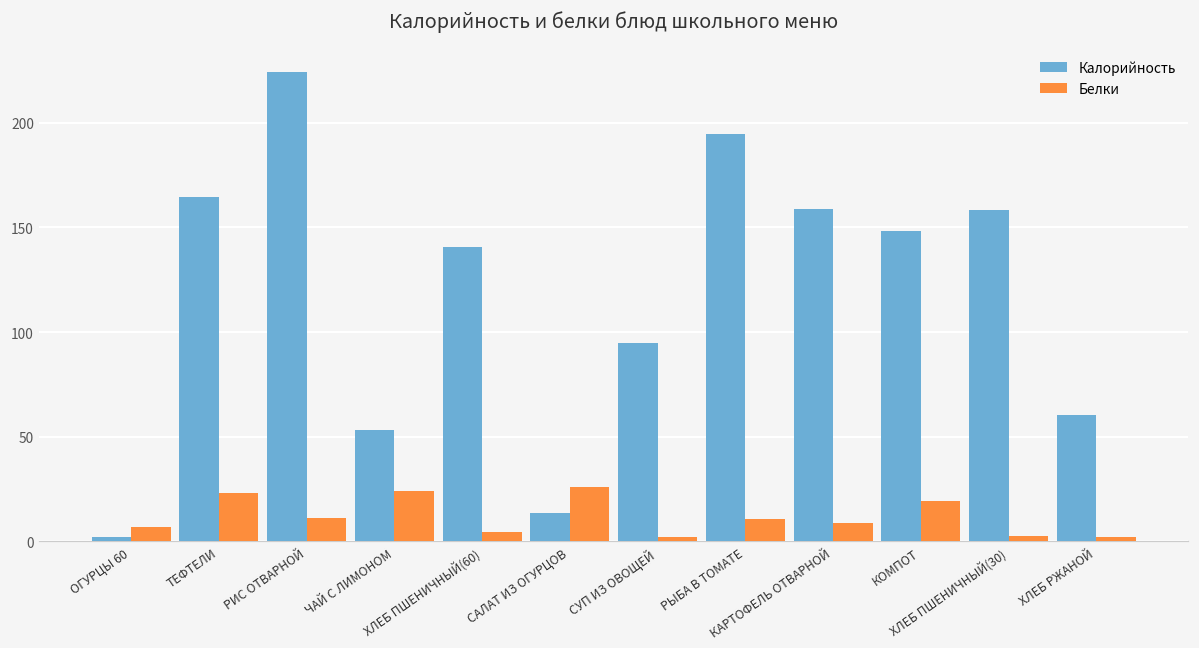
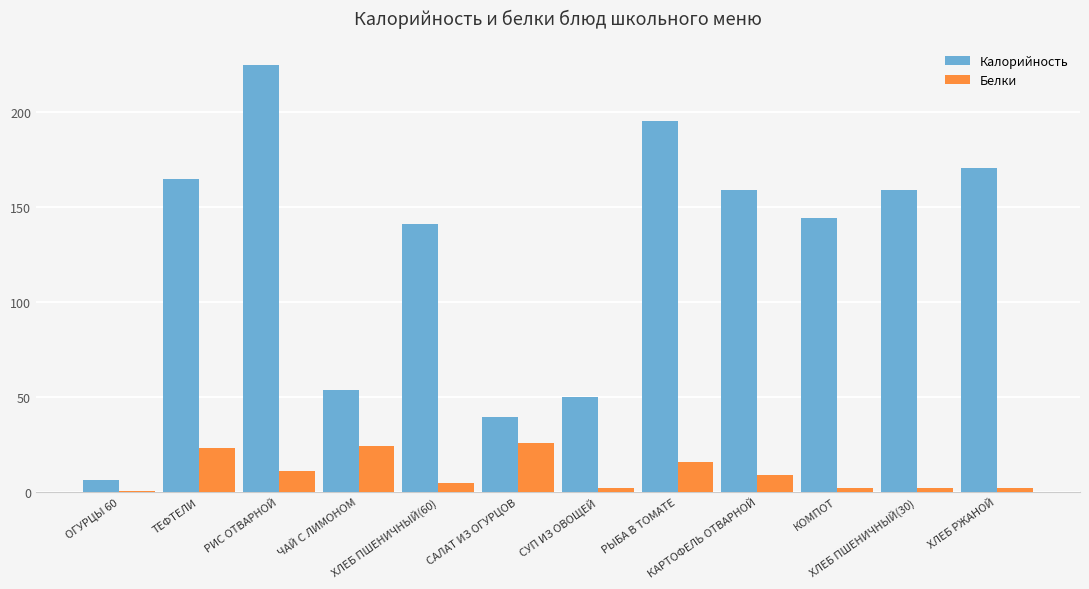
Калорийность, ОГУРЦЫ 60: 2 -> 7
Белки, ОГУРЦЫ 60: 7 -> 0
Калорийность, САЛАТ ИЗ ОГУРЦОВ: 13 -> 39
Калорийность, СУП ИЗ ОВОЩЕЙ: 95 -> 50
Белки, РЫБА В ТОМАТЕ: 11 -> 16
Калорийность, КОМПОТ: 148 -> 144
Белки, КОМПОТ: 19 -> 2
Калорийность, ХЛЕБ РЖАНОЙ: 60 -> 170
